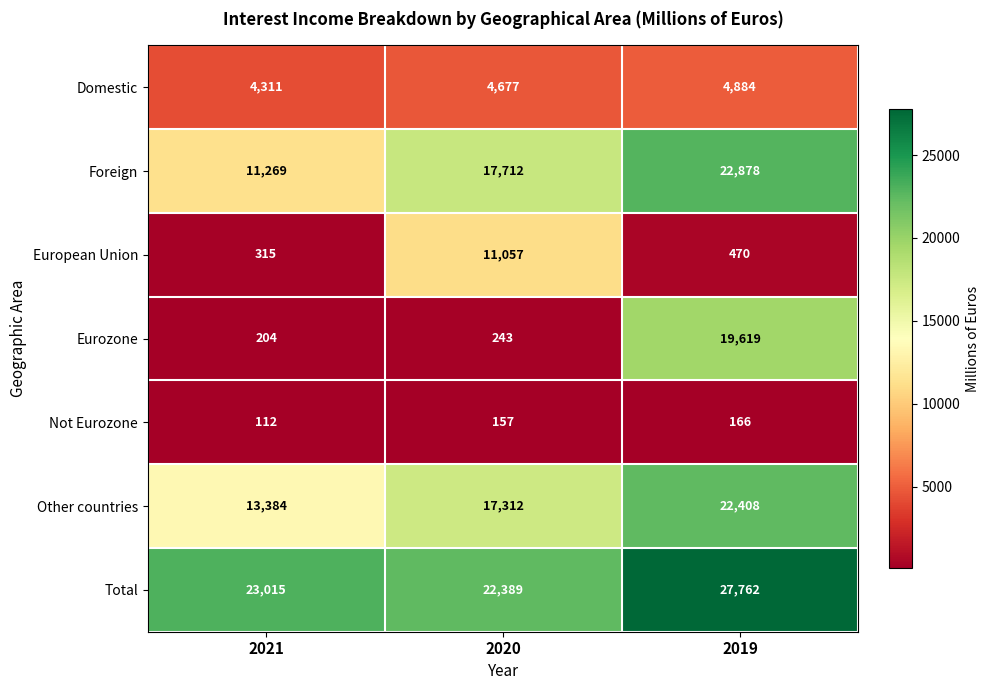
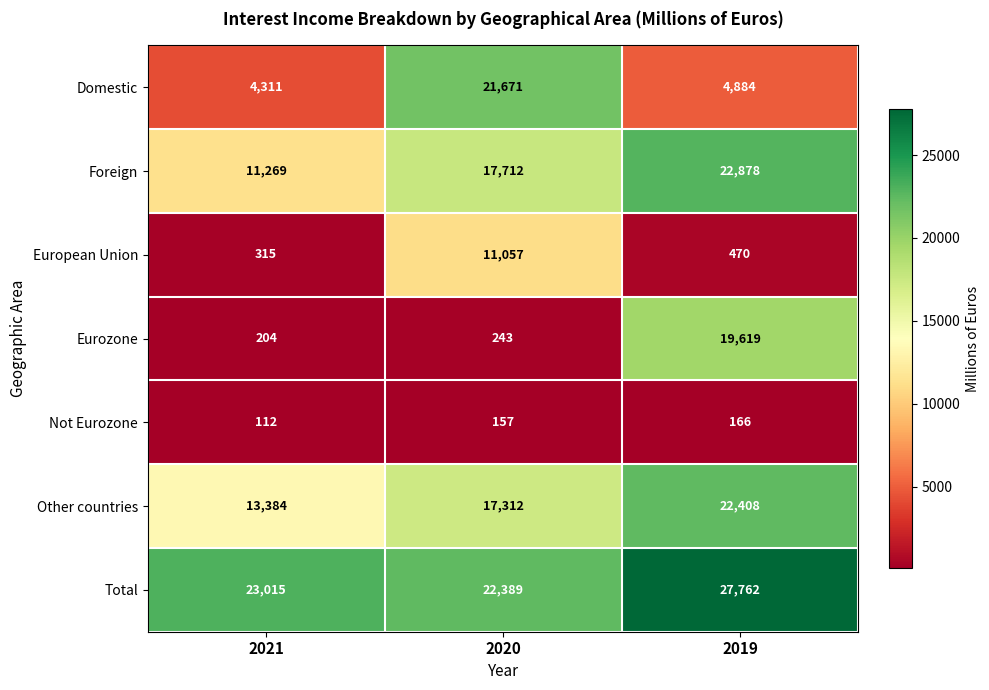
Domestic, 2020: 4,677 -> 21,671
